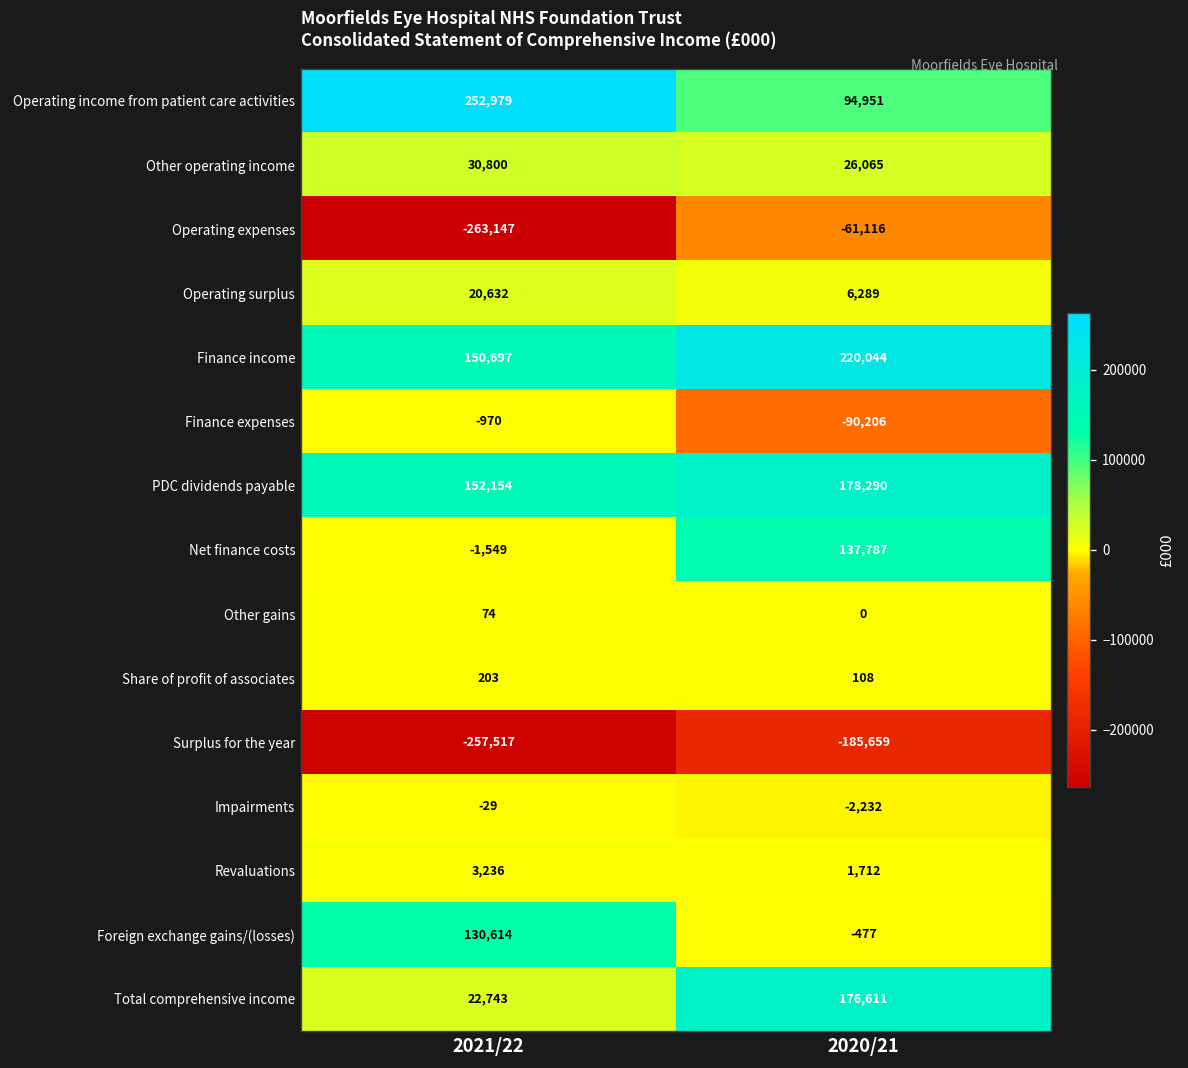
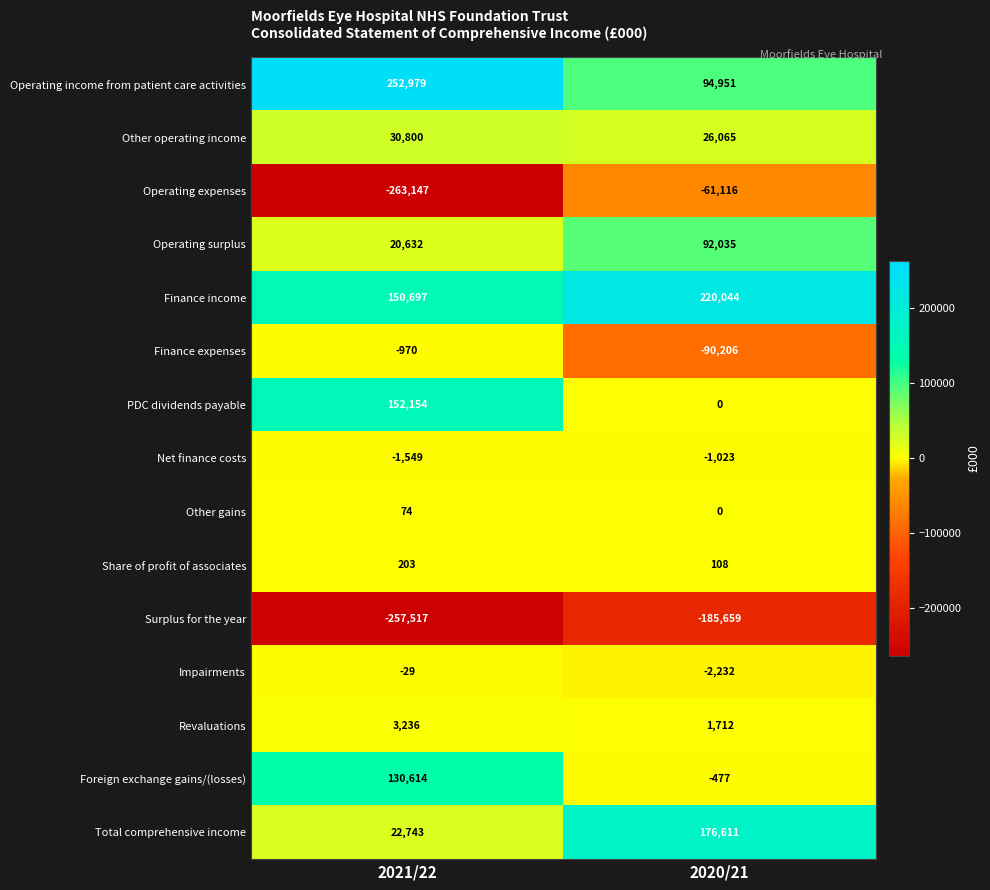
Operating surplus, 2020/21: 6,289 -> 92,035
PDC dividends payable, 2020/21: 178,290 -> 0
Net finance costs, 2020/21: 137,787 -> -1,023
